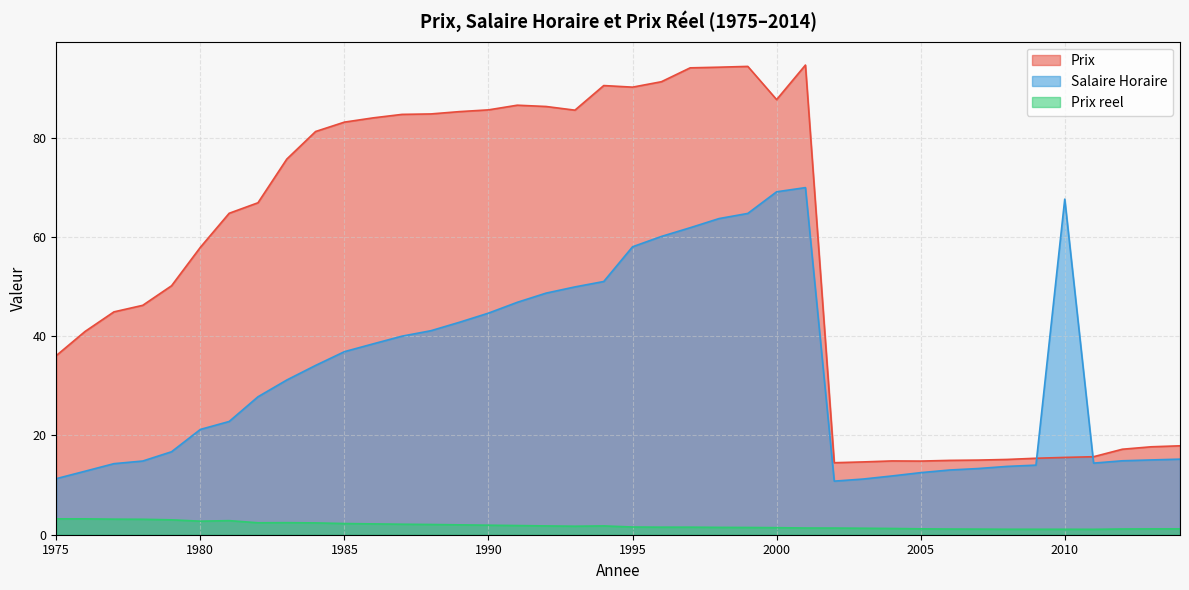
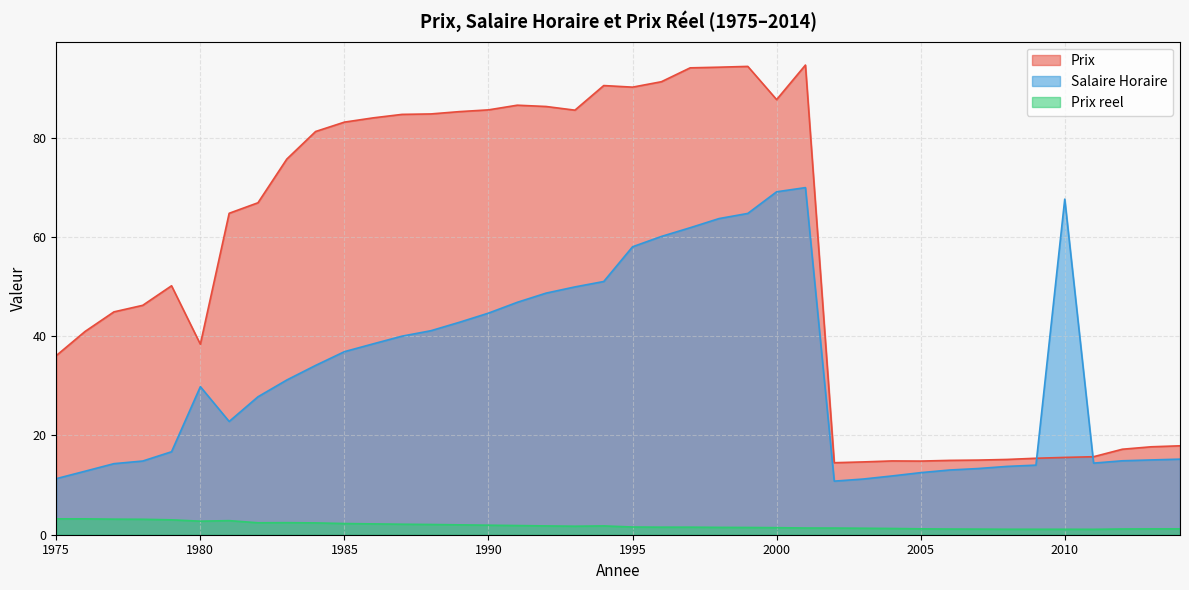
Prix, 1980: 58 -> 38
Salaire Horaire, 1980: 21 -> 30
